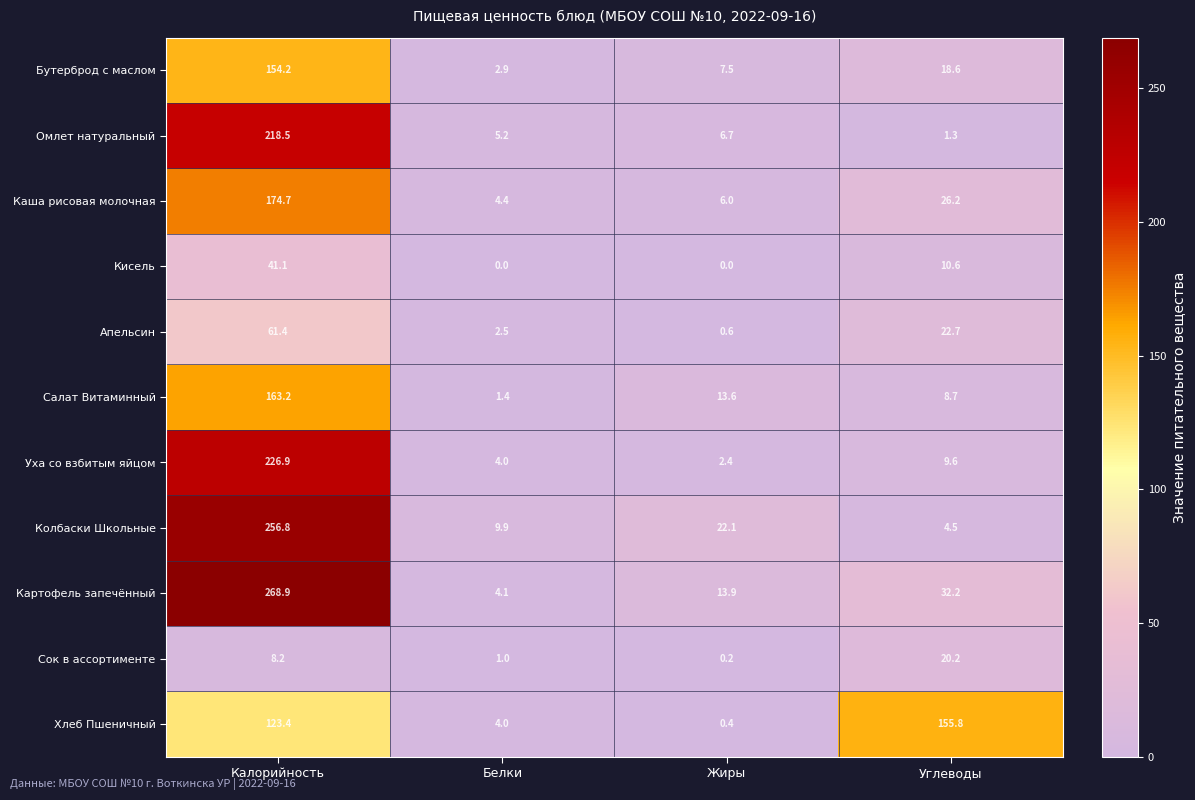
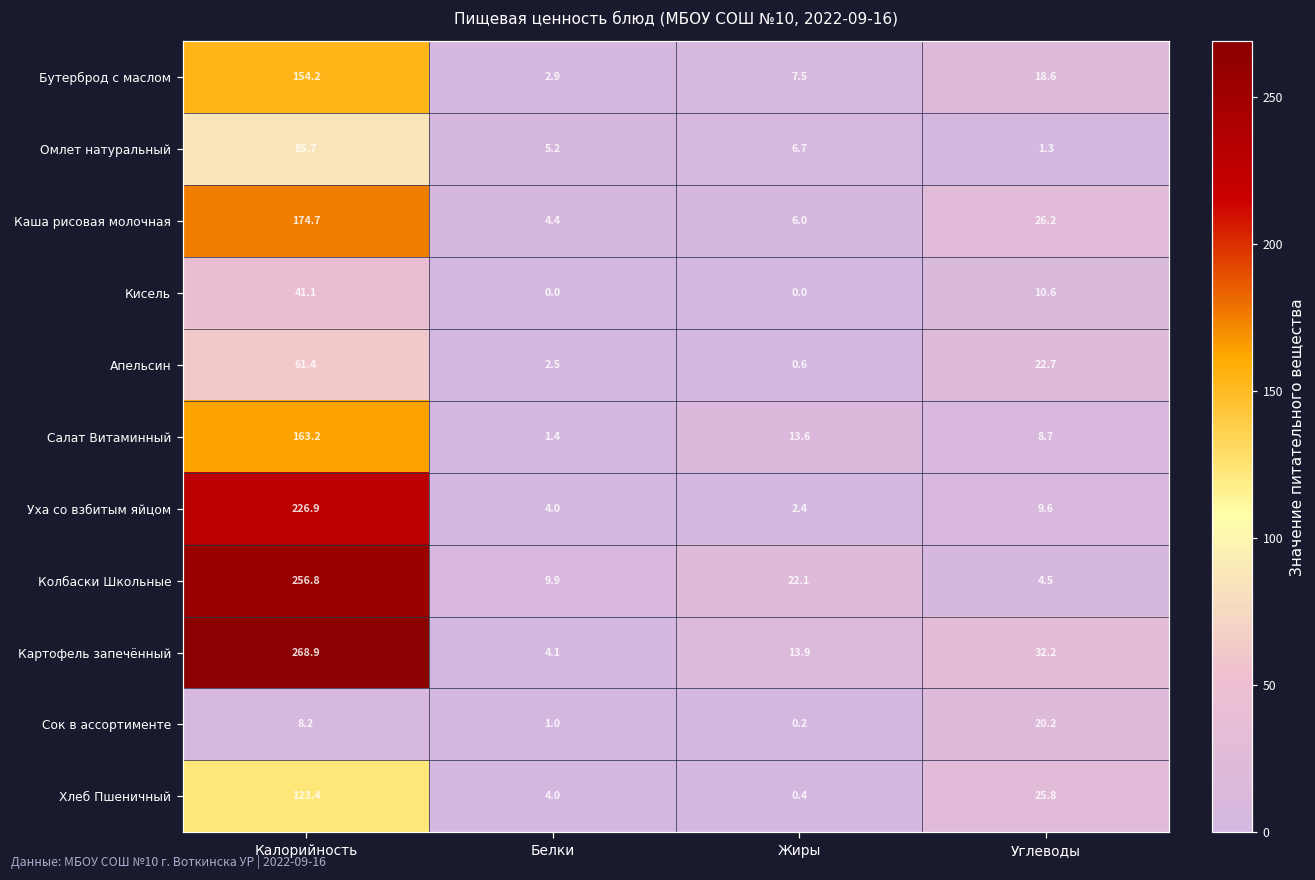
Омлет натуральный, Калорийность: 218.5 -> 85.7
Хлеб Пшеничный, Углеводы: 155.8 -> 25.8
